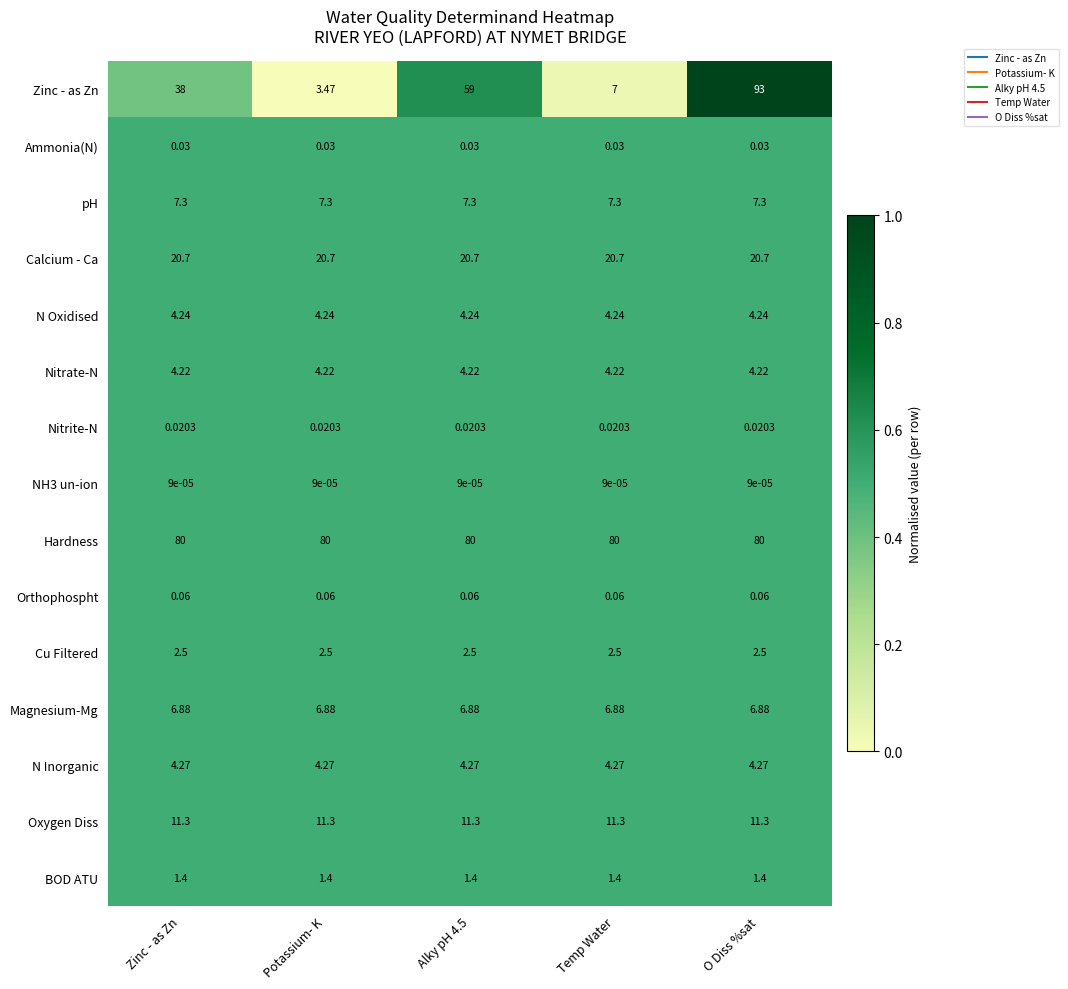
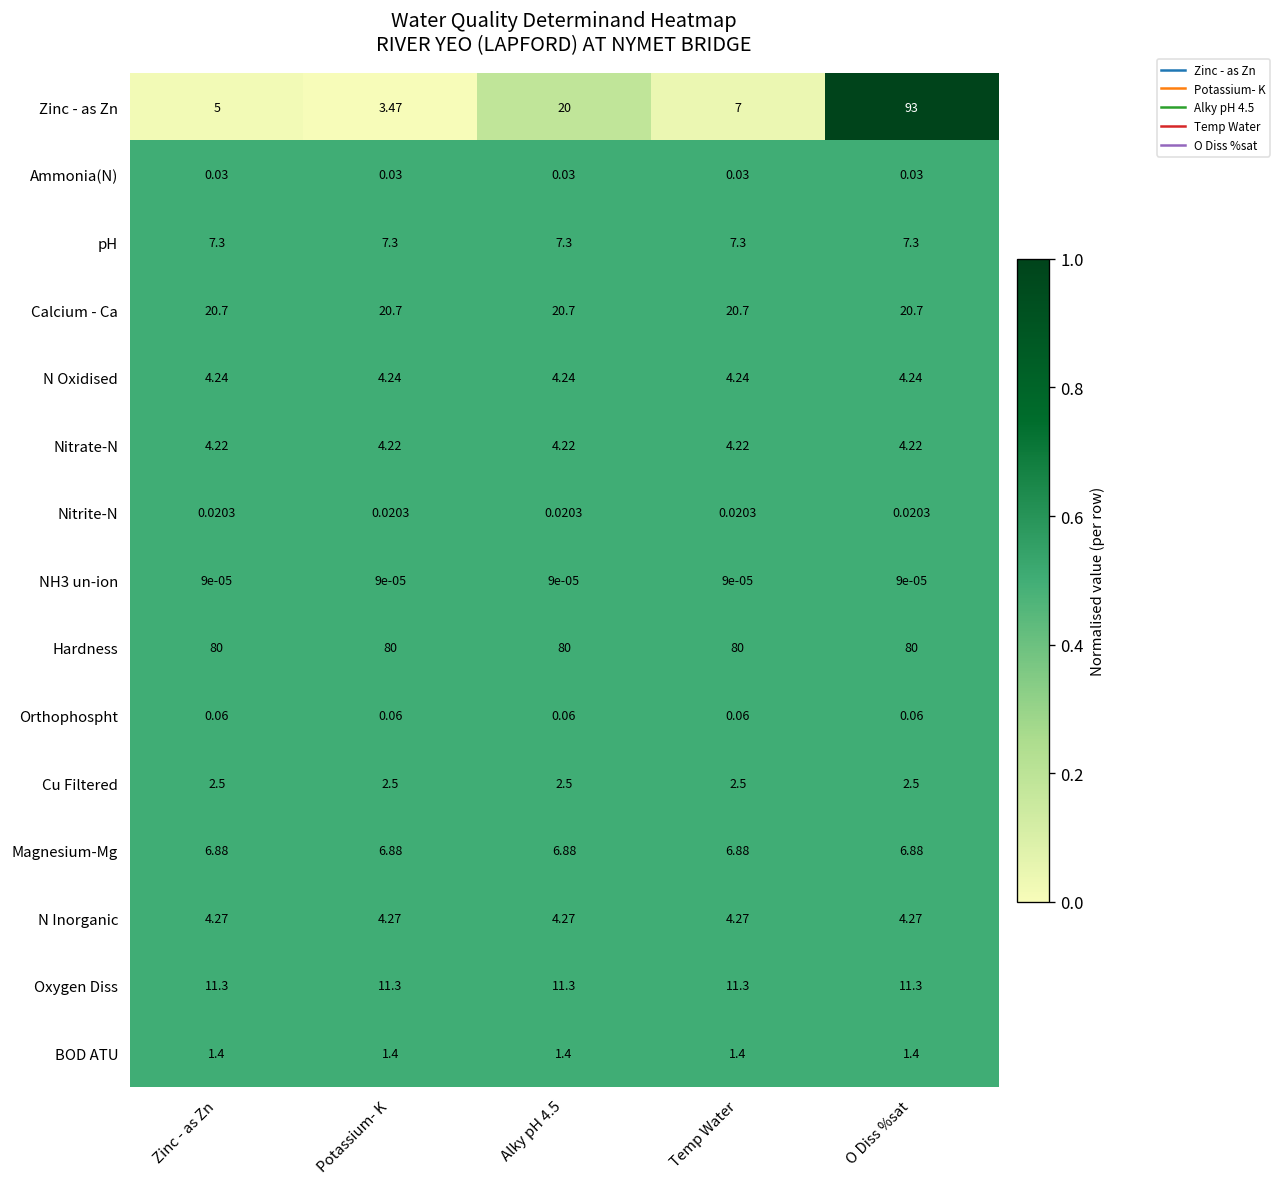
Zinc - as Zn, Zinc - as Zn: 38 -> 5
Zinc - as Zn, Alky pH 4.5: 59 -> 20
